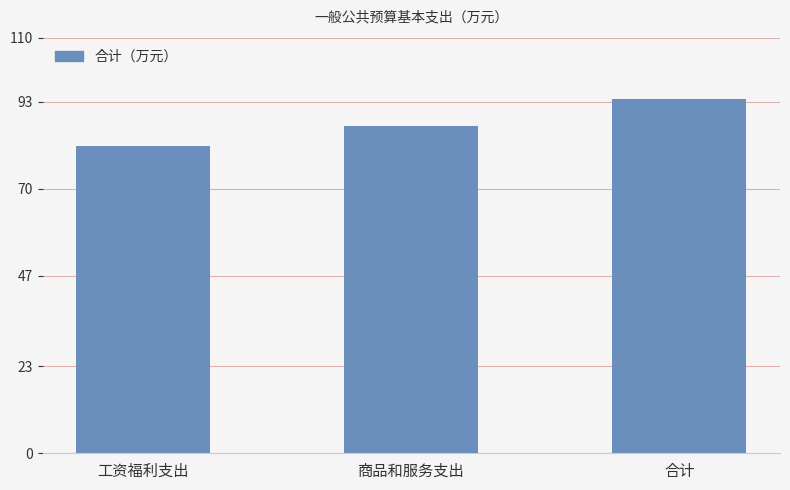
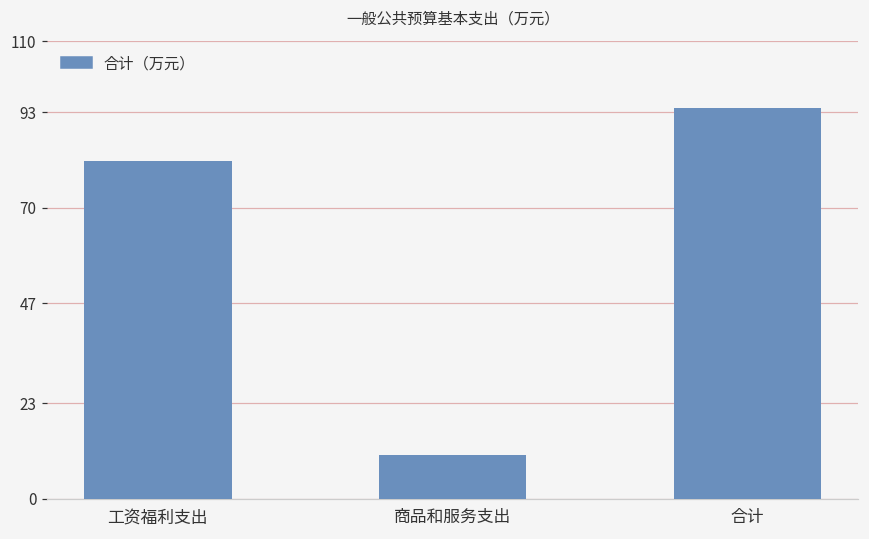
商品和服务支出: 87 -> 10
